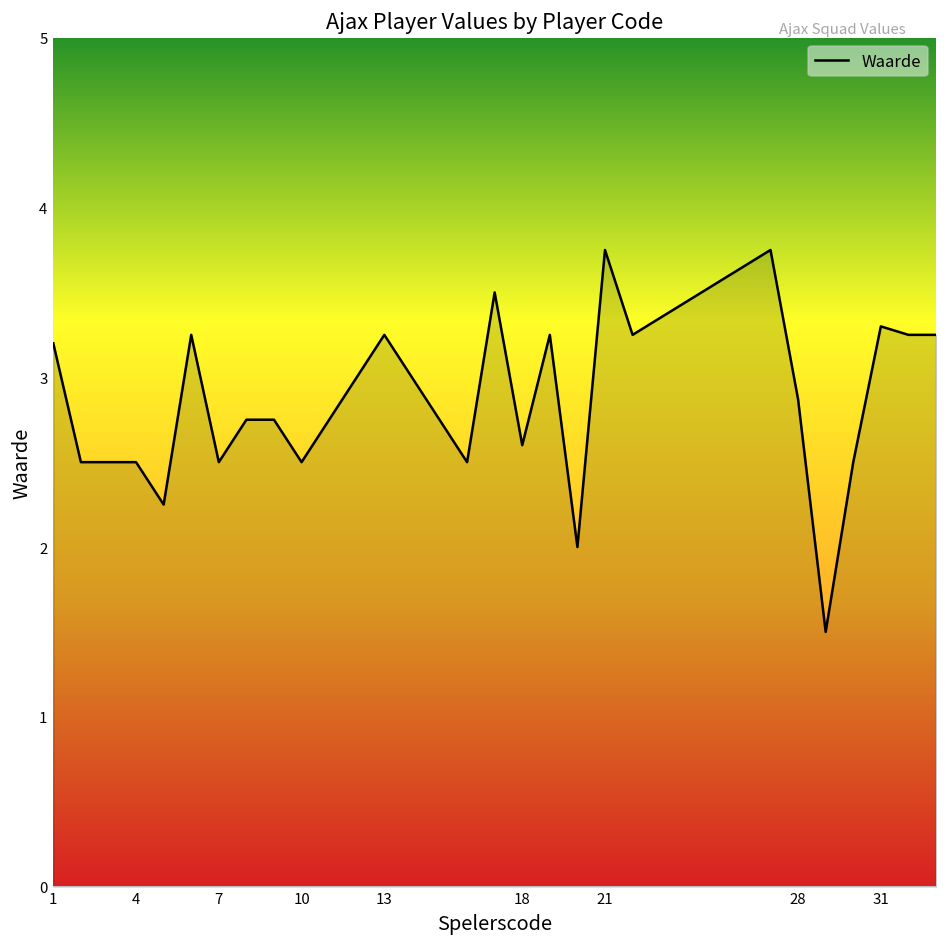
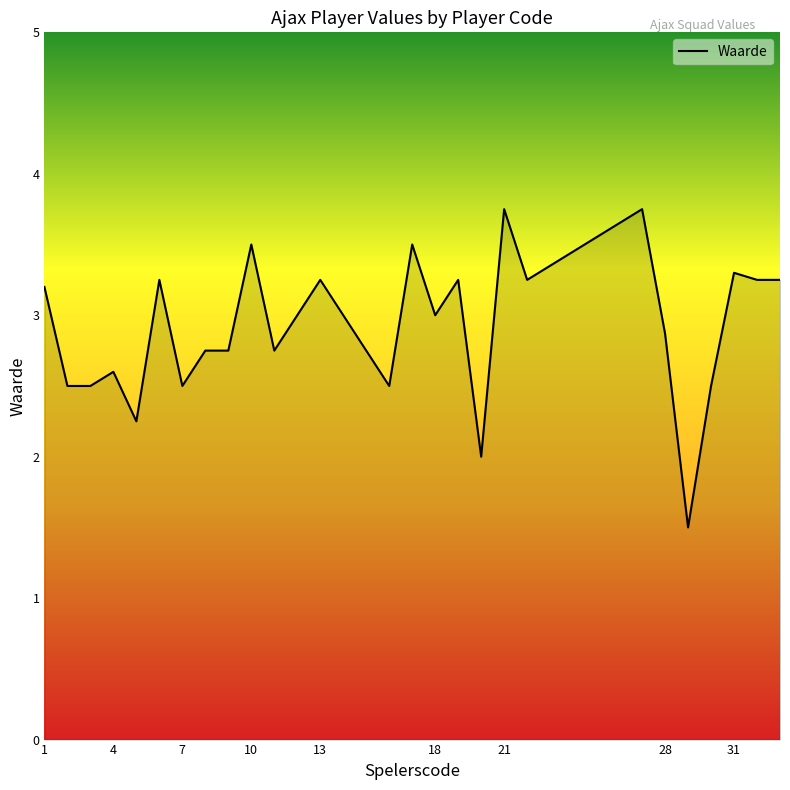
4: 2.5 -> 2.6
10: 2.5 -> 3.5
18: 2.6 -> 3.0
